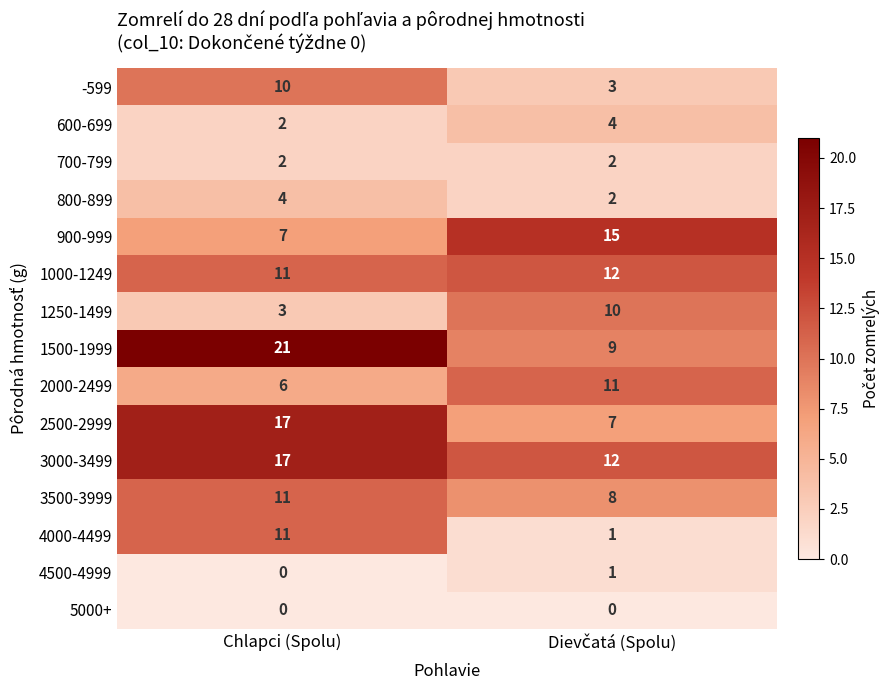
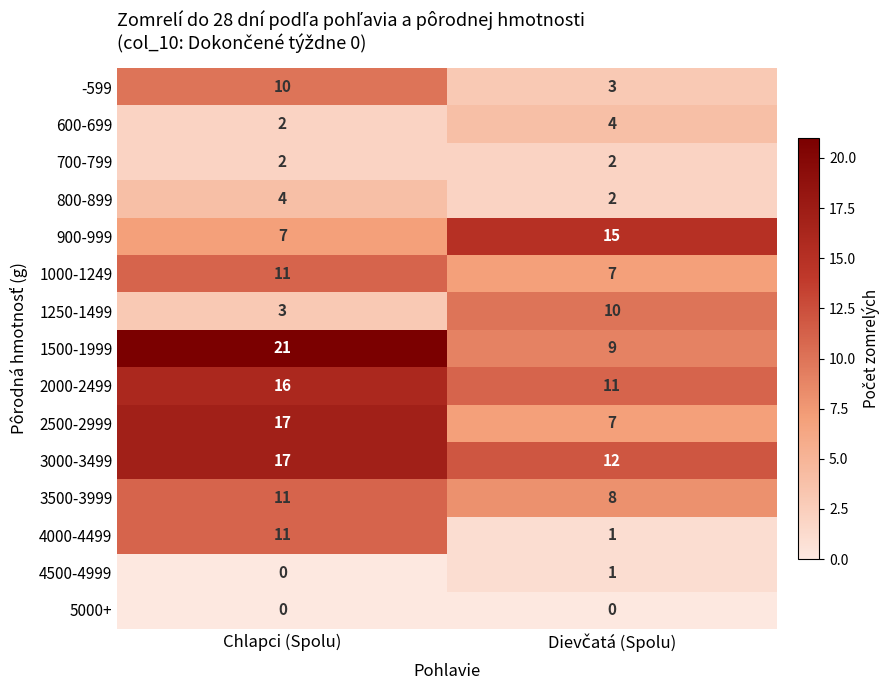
1000-1249, Dievčatá (Spolu): 12 -> 7
2000-2499, Chlapci (Spolu): 6 -> 16
